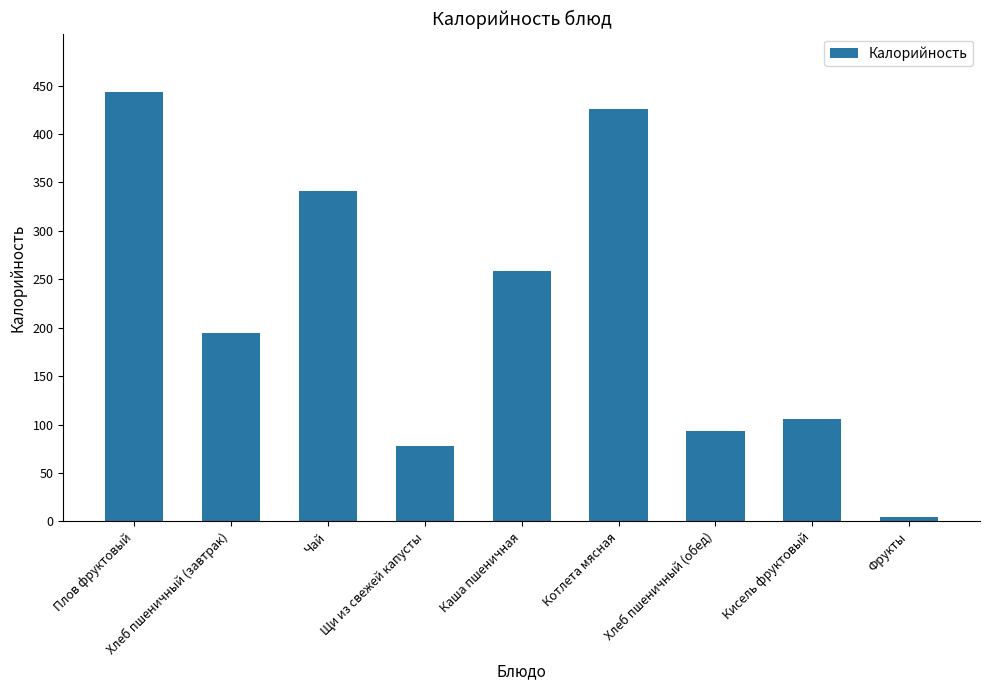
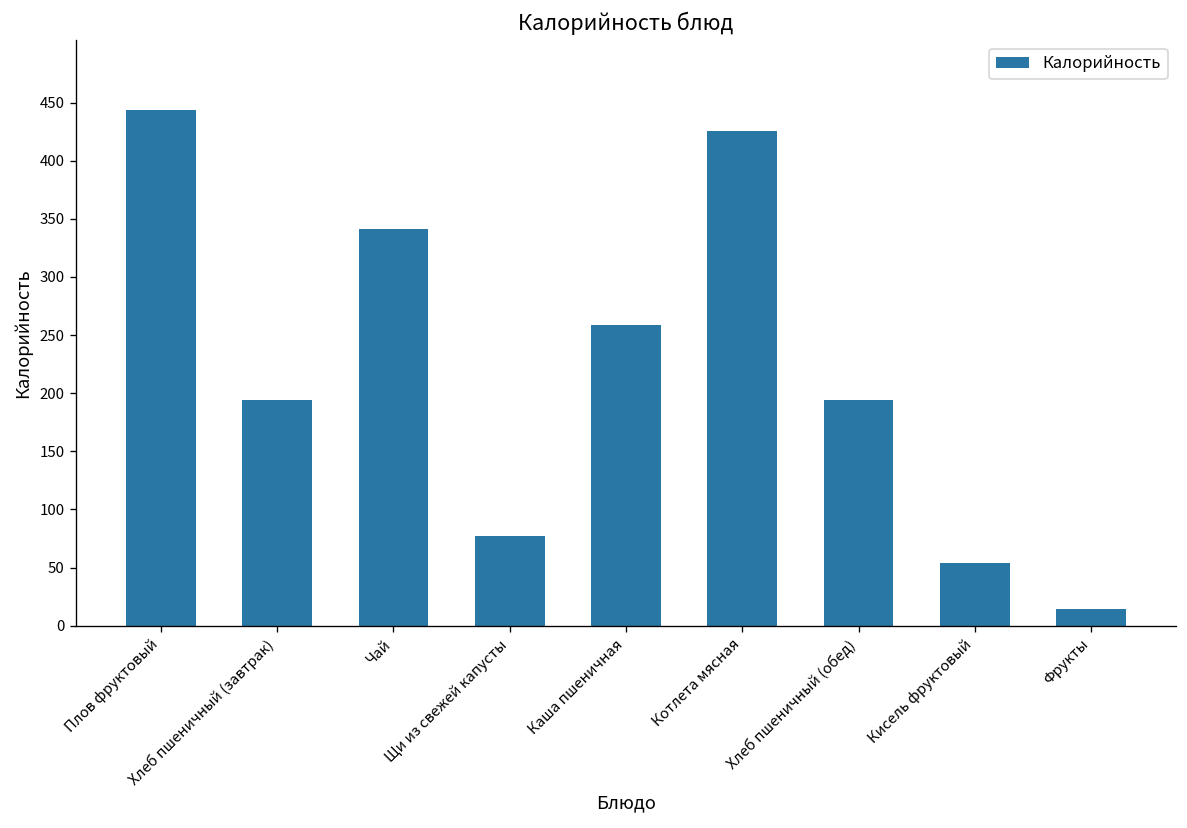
Хлеб пшеничный (обед): 90 -> 190
Кисель фруктовый: 110 -> 50
Фрукты: 0 -> 10
